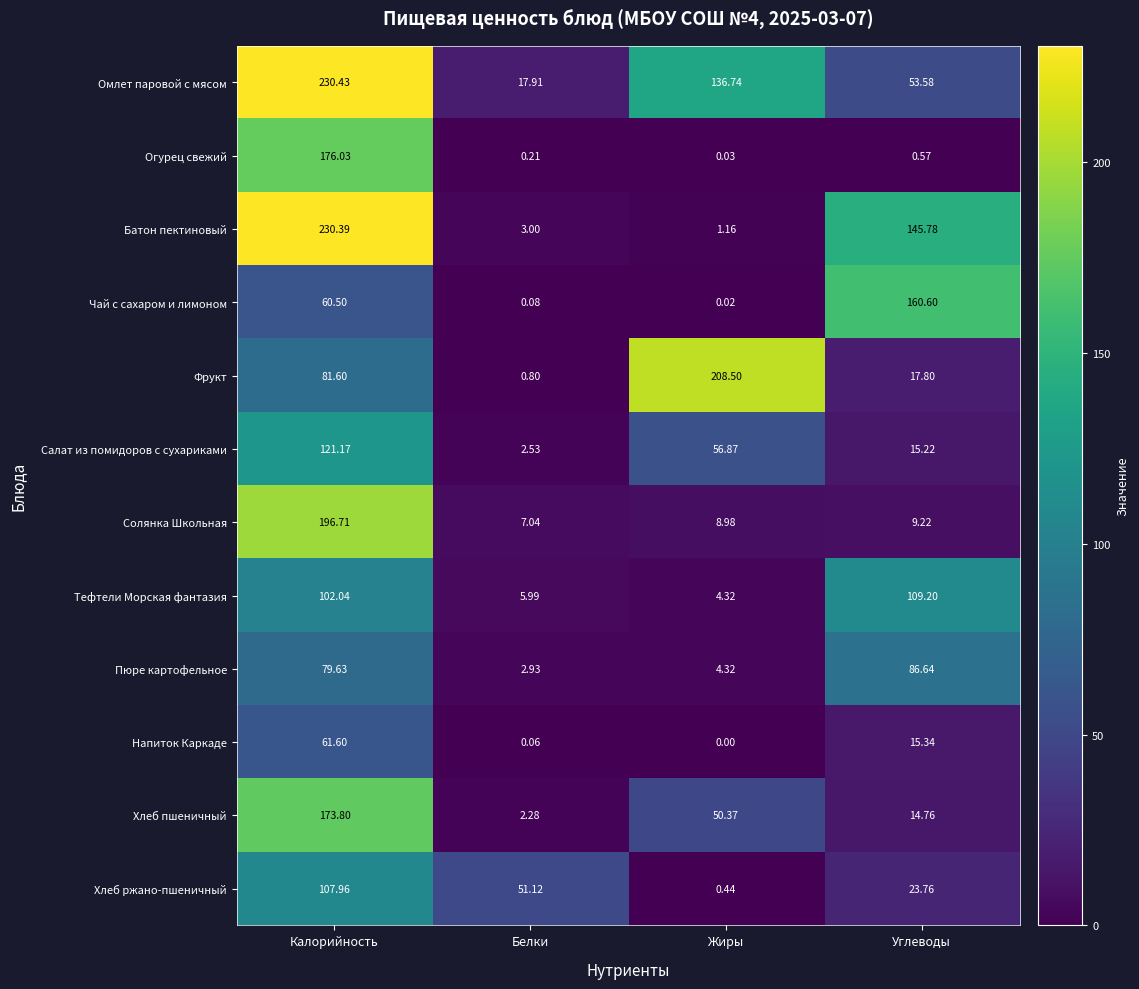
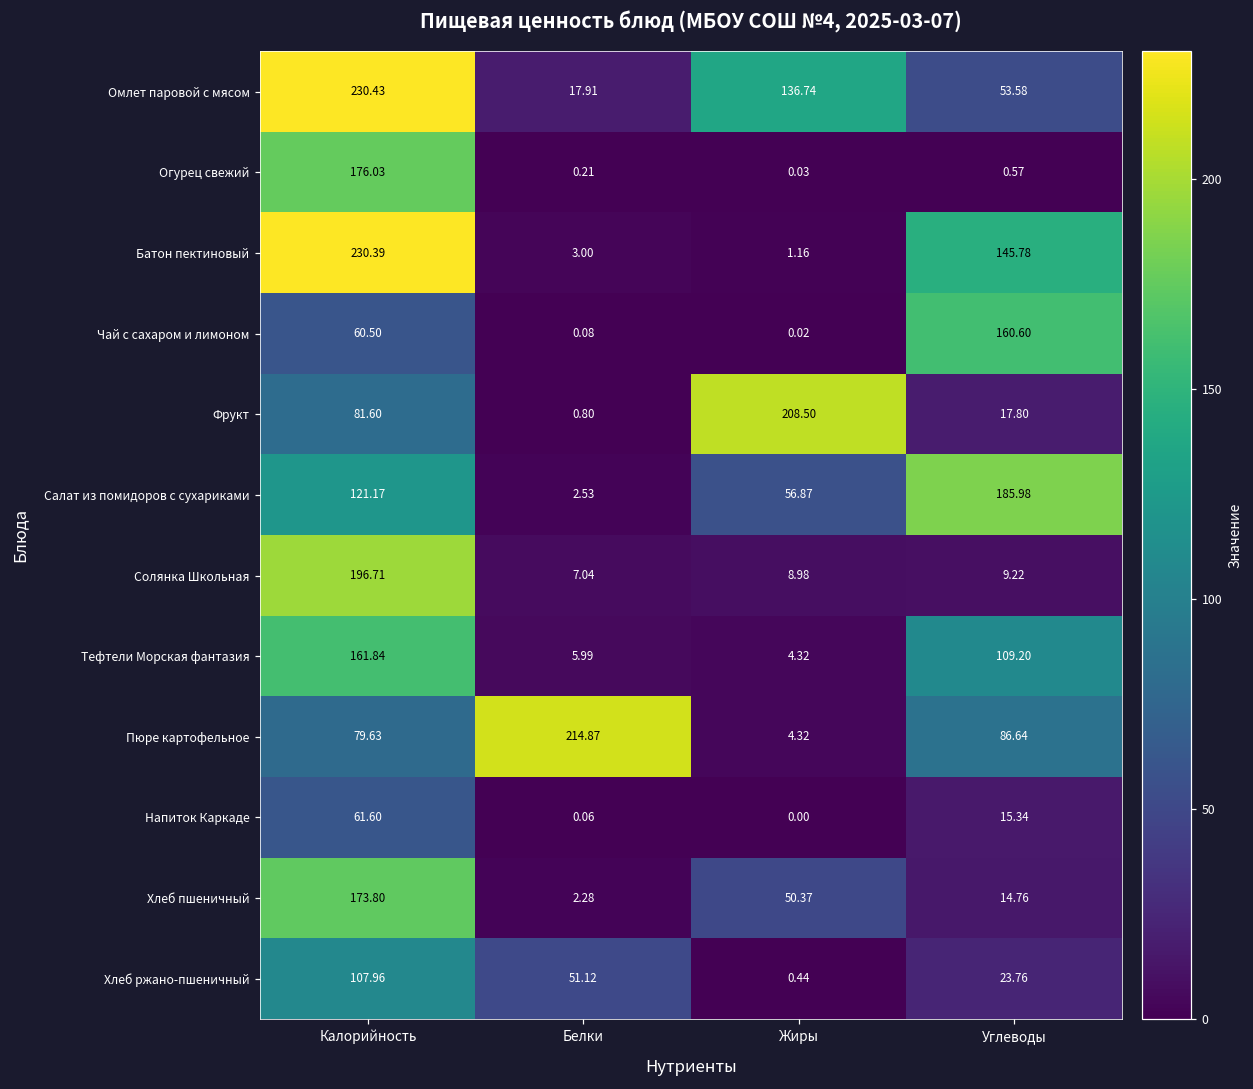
Салат из помидоров с сухариками, Углеводы: 15.22 -> 185.98
Тефтели Морская фантазия, Калорийность: 102.04 -> 161.84
Пюре картофельное, Белки: 2.93 -> 214.87
